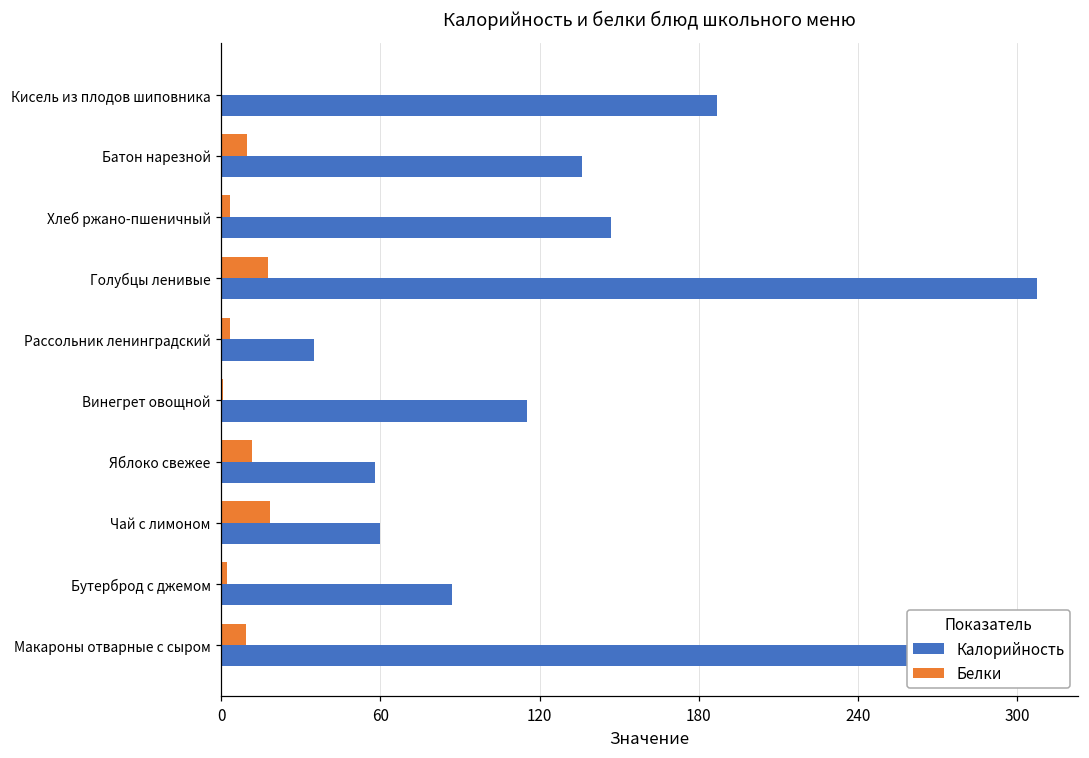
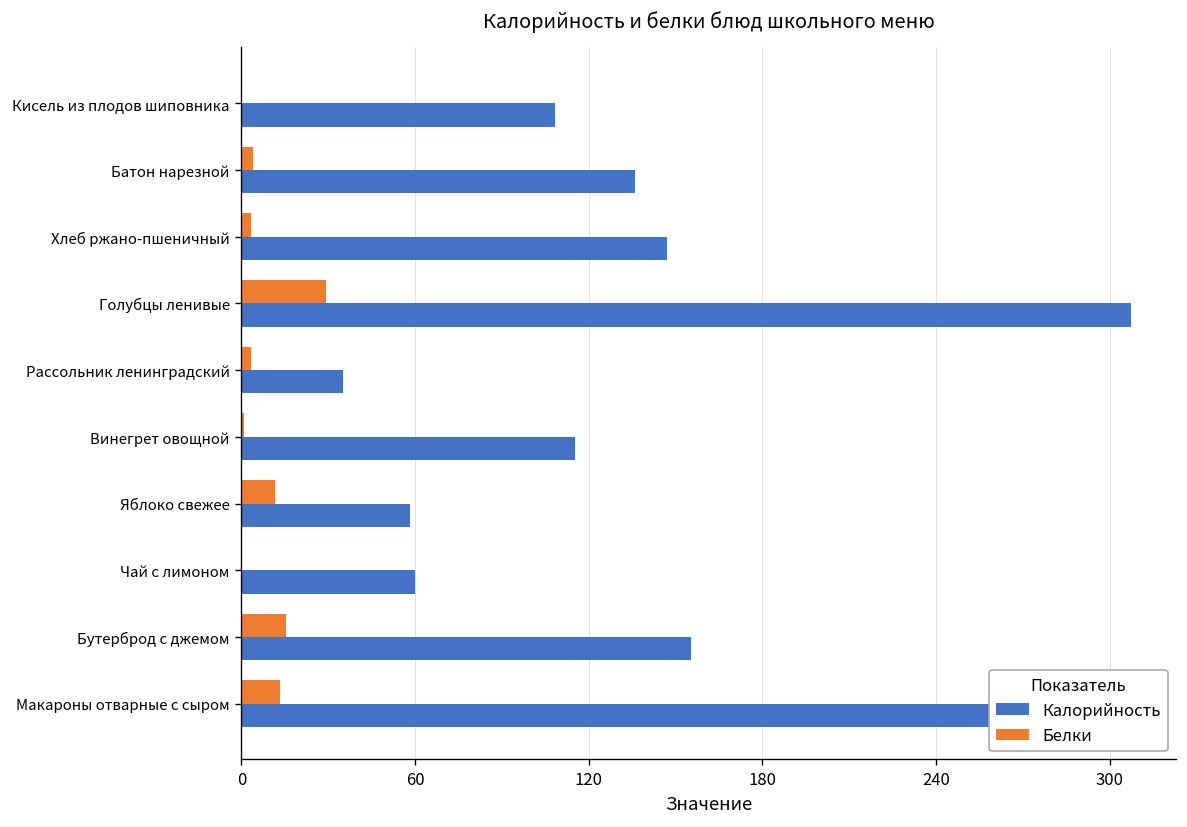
Калорийность, Кисель из плодов шиповника: 187 -> 108
Белки, Батон нарезной: 10 -> 4
Белки, Голубцы ленивые: 18 -> 29
Белки, Чай с лимоном: 19 -> 0
Белки, Бутерброд с джемом: 2 -> 15
Калорийность, Бутерброд с джемом: 87 -> 155
Белки, Макароны отварные с сыром: 9 -> 13
